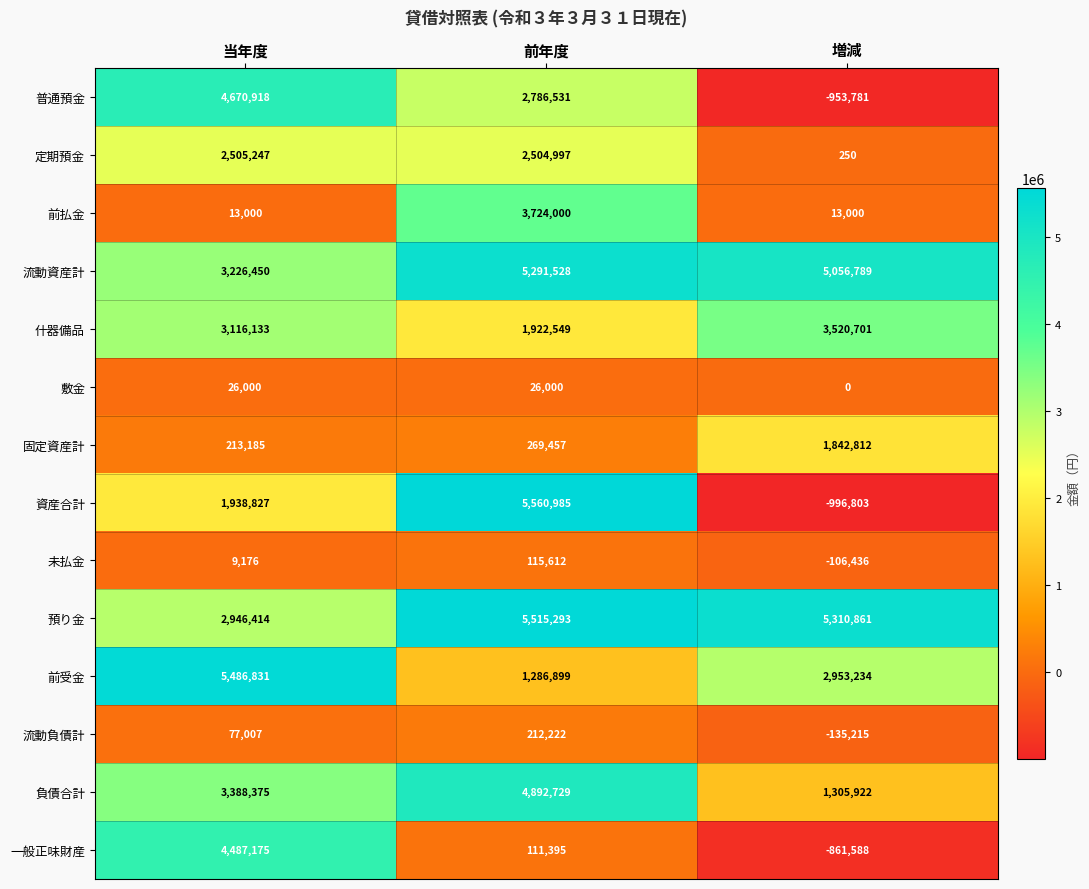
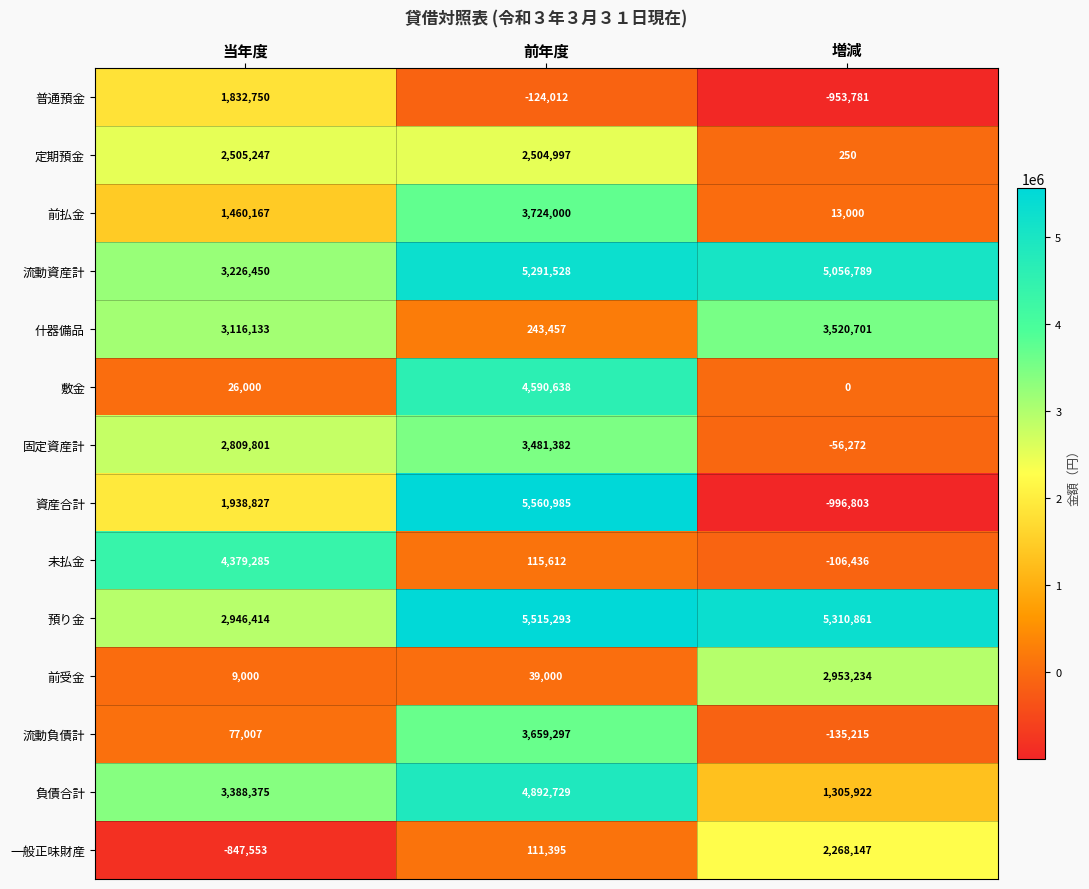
普通預金, 当年度: 4,670,918 -> 1,832,750
普通預金, 前年度: 2,786,531 -> -124,012
前払金, 当年度: 13,000 -> 1,460,167
什器備品, 前年度: 1,922,549 -> 243,457
敷金, 前年度: 26,000 -> 4,590,638
固定資産計, 当年度: 213,185 -> 2,809,801
固定資産計, 前年度: 269,457 -> 3,481,382
固定資産計, 増減: 1,842,812 -> -56,272
未払金, 当年度: 9,176 -> 4,379,285
前受金, 当年度: 5,486,831 -> 9,000
前受金, 前年度: 1,286,899 -> 39,000
流動負債計, 前年度: 212,222 -> 3,659,297
一般正味財産, 当年度: 4,487,175 -> -847,553
一般正味財産, 増減: -861,588 -> 2,268,147
